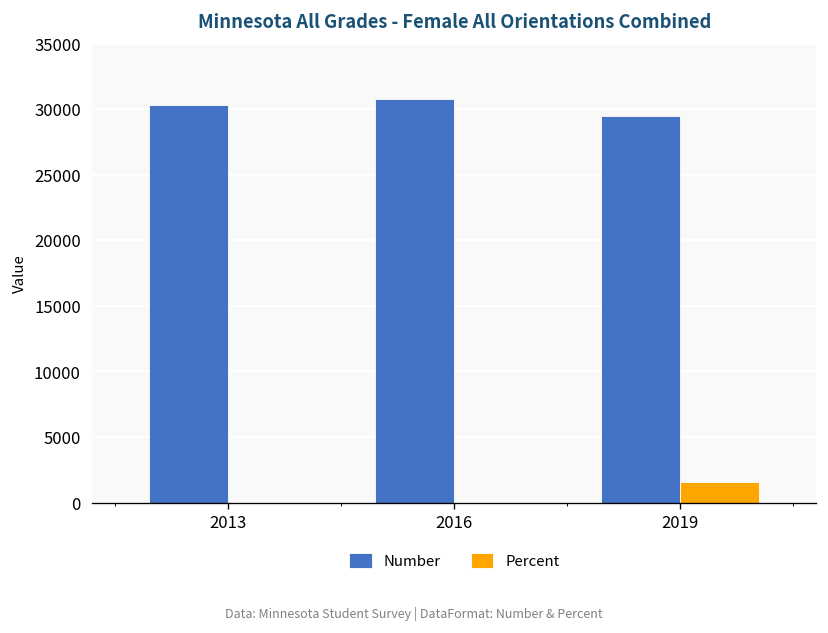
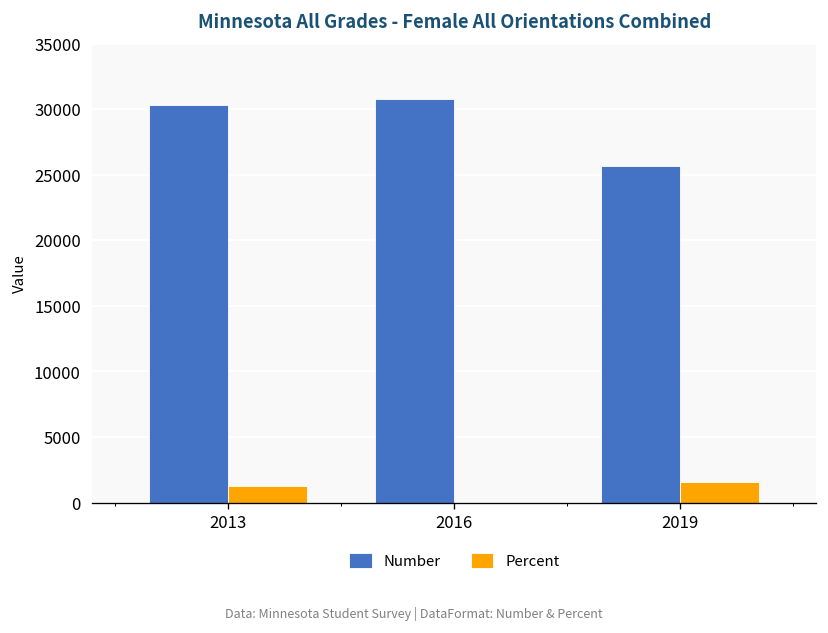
Percent, 2013: 0 -> 1200
Number, 2019: 29500 -> 25700
